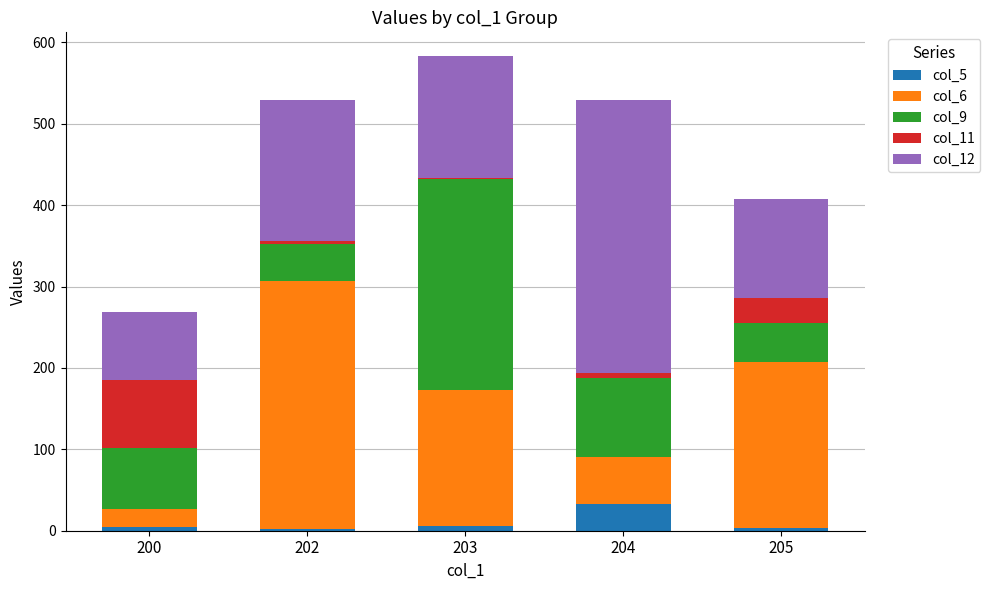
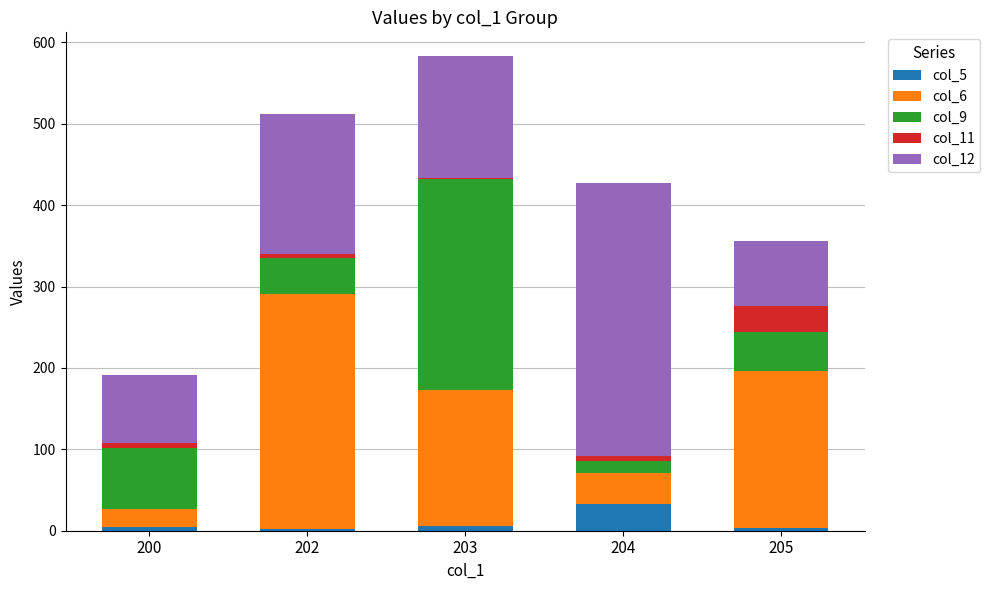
col_11, 200: 80 -> 10
col_6, 202: 310 -> 290
col_6, 204: 60 -> 40
col_9, 204: 100 -> 20
col_6, 205: 200 -> 190
col_12, 205: 120 -> 80
